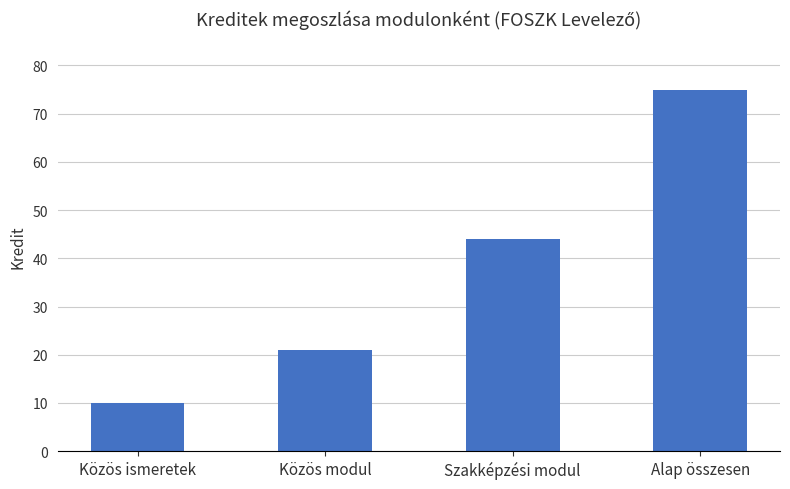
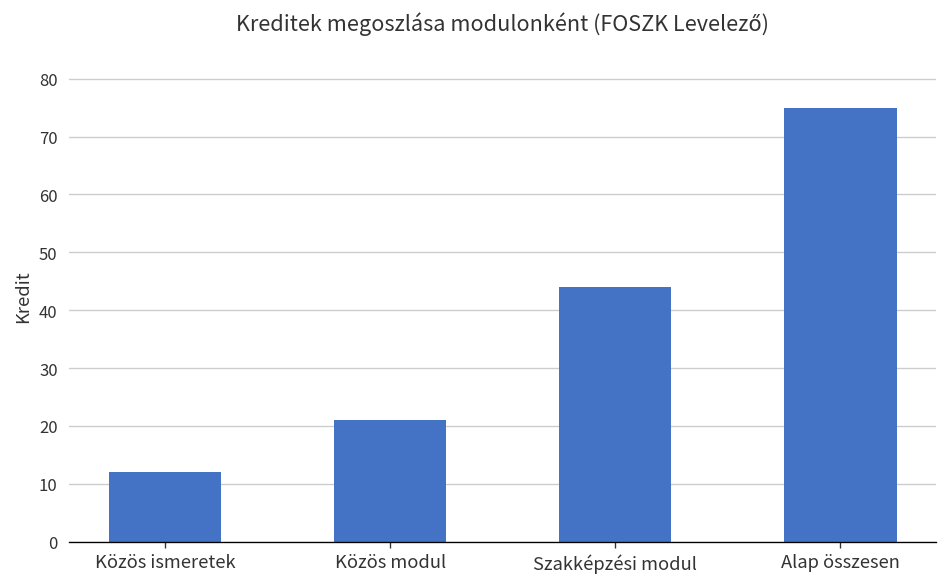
Közös ismeretek: 10 -> 12
